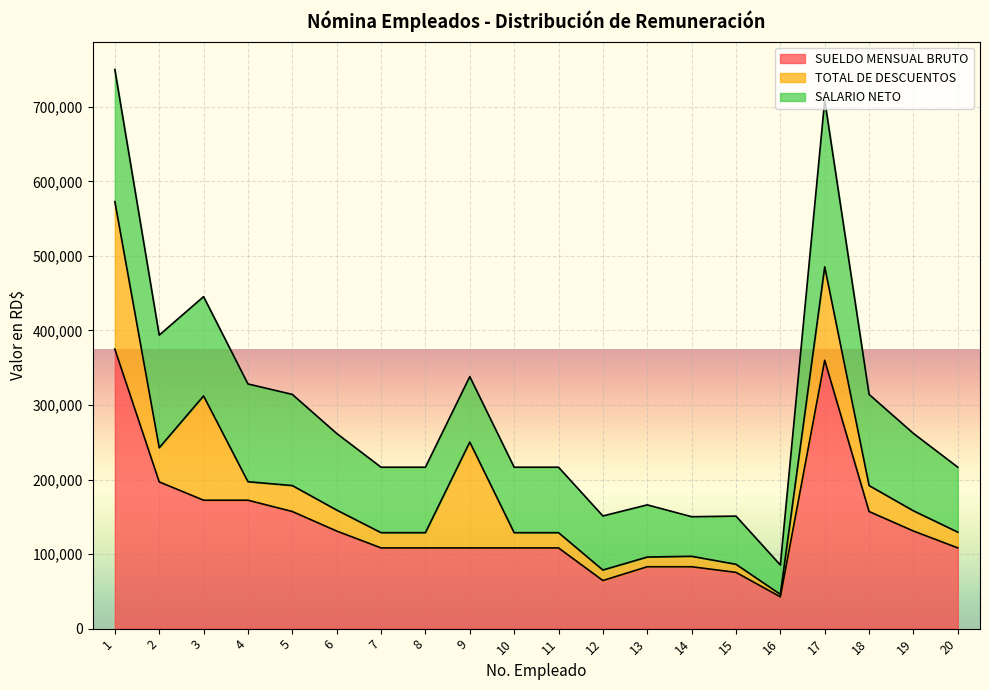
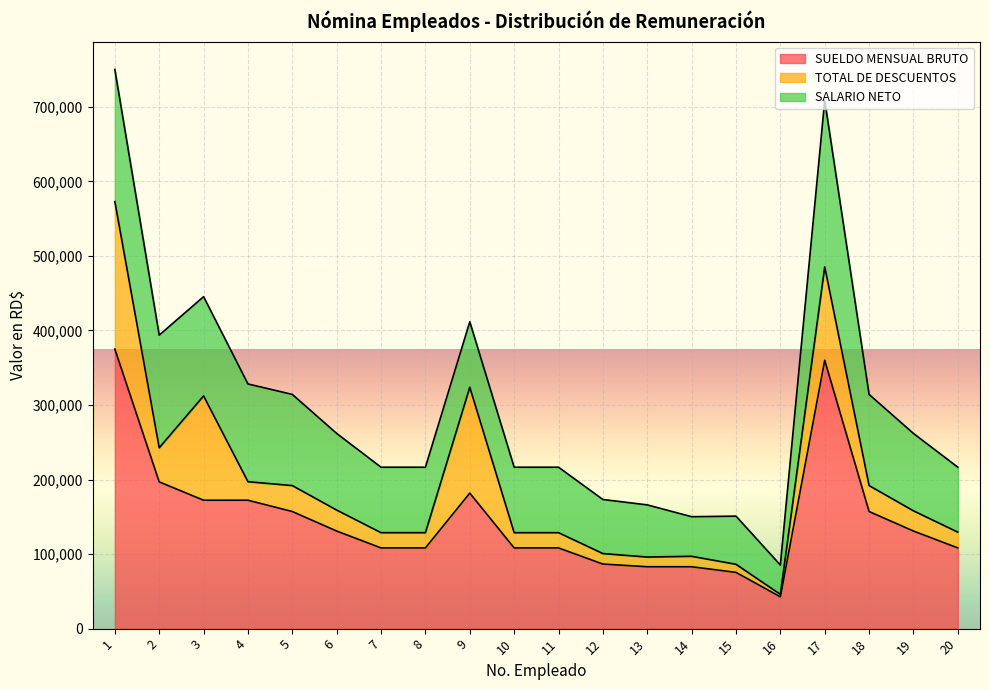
SUELDO MENSUAL BRUTO, 9: 110,000 -> 180,000
SUELDO MENSUAL BRUTO, 12: 60,000 -> 90,000
